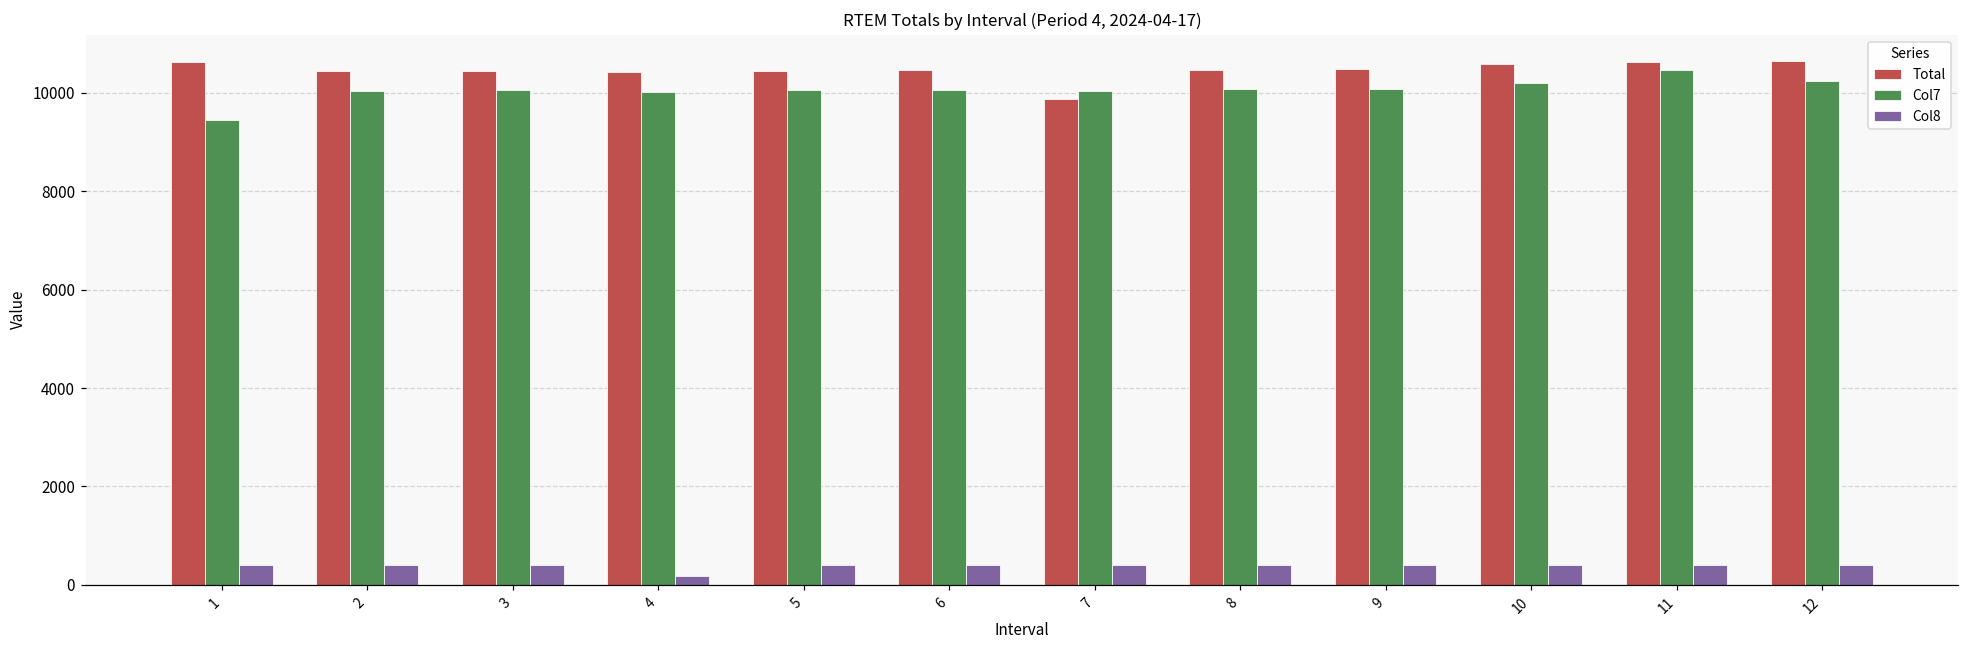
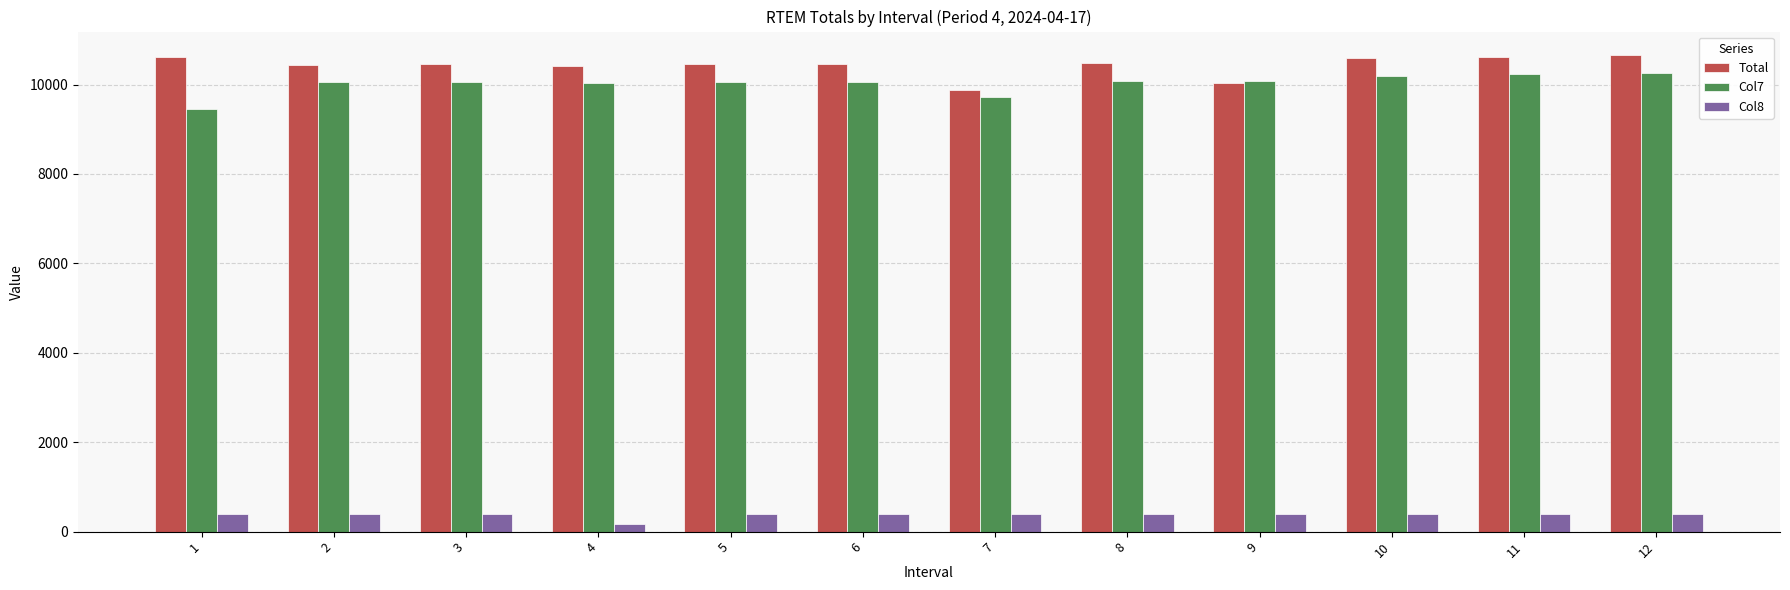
Col7, 7: 10000 -> 9700
Total, 9: 10500 -> 10000
Col7, 11: 10500 -> 10200
